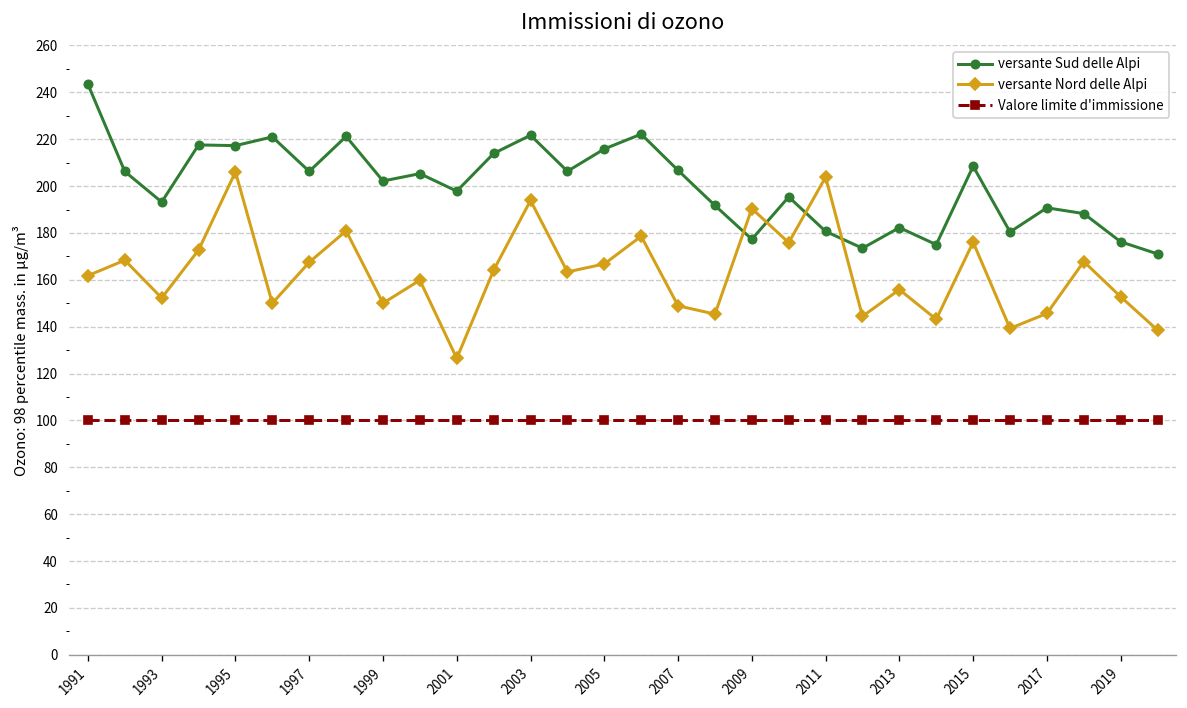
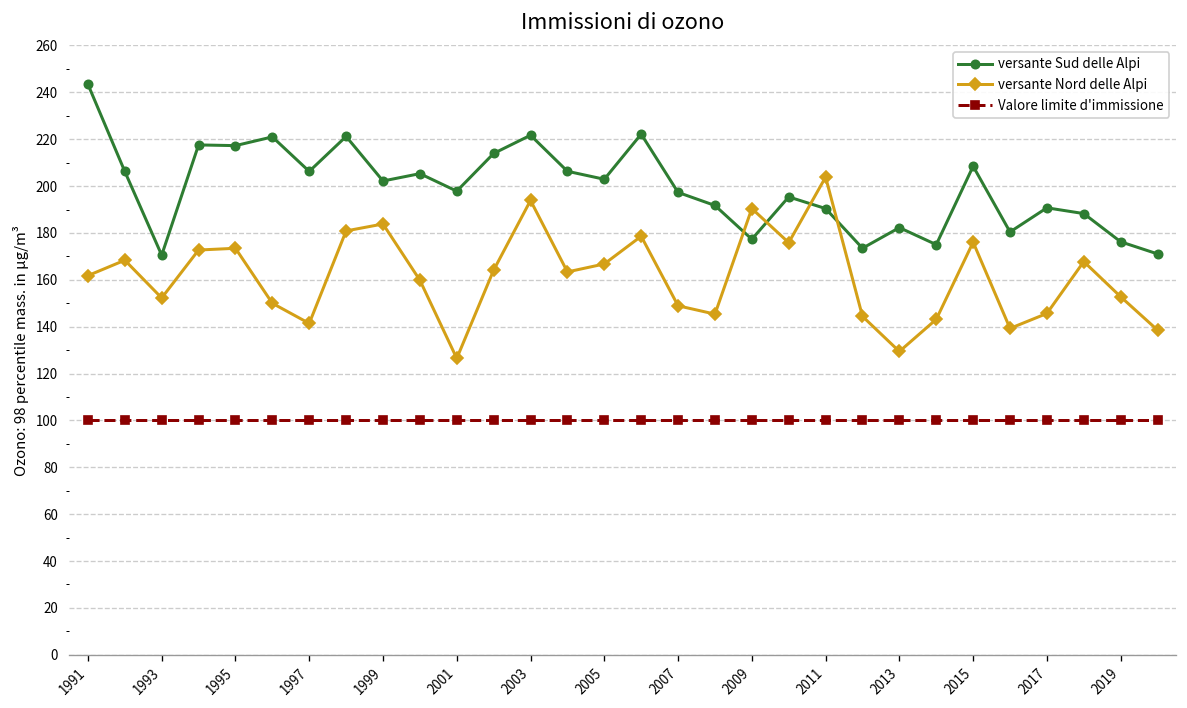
versante Sud delle Alpi, 1993: 193 -> 171
versante Nord delle Alpi, 1995: 206 -> 173
versante Nord delle Alpi, 1997: 168 -> 141
versante Nord delle Alpi, 1999: 150 -> 184
versante Sud delle Alpi, 2005: 216 -> 203
versante Sud delle Alpi, 2007: 207 -> 197
versante Sud delle Alpi, 2011: 181 -> 190
versante Nord delle Alpi, 2013: 156 -> 129
